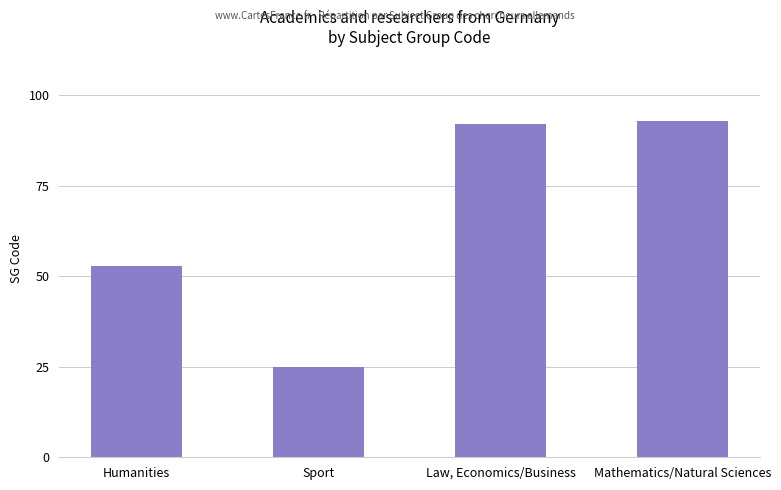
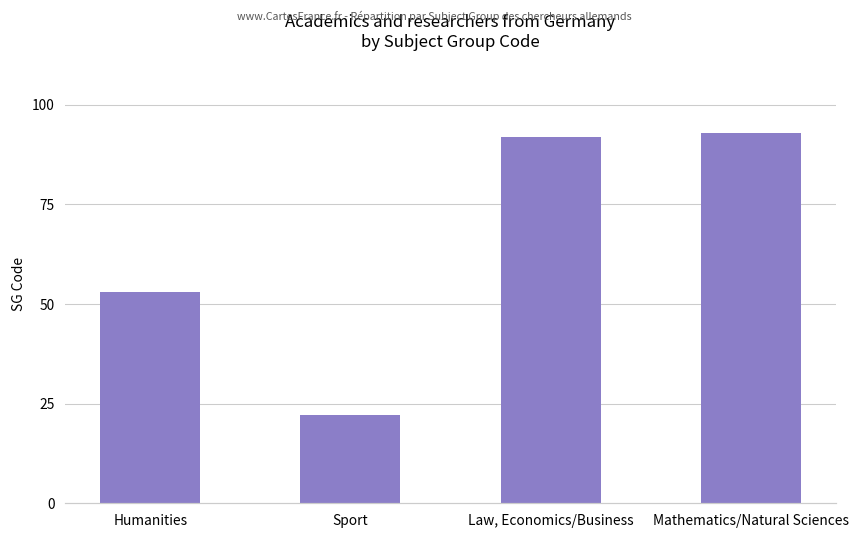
Sport: 25 -> 22
